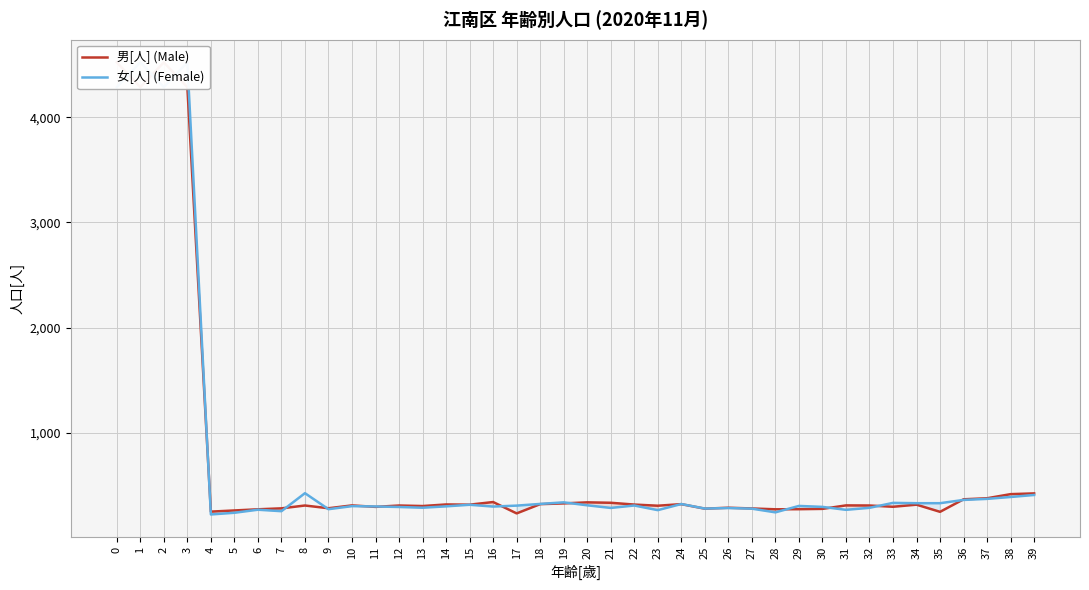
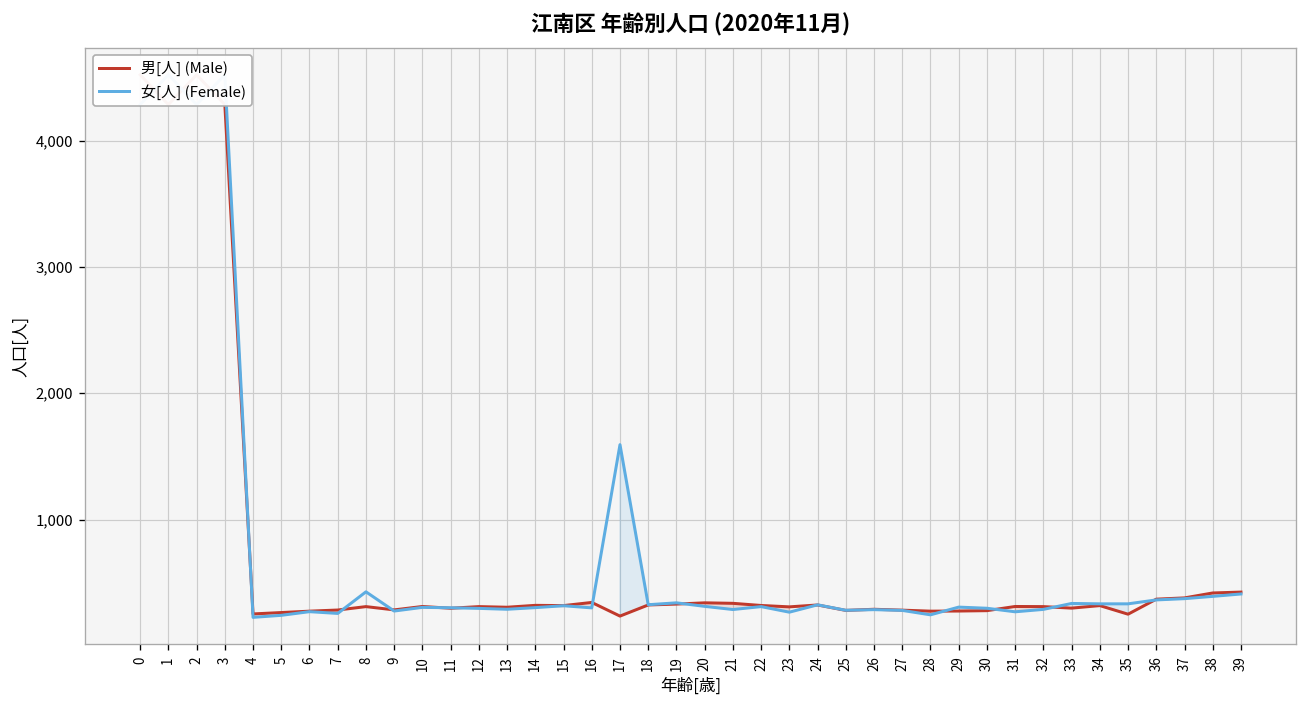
女[人] (Female), 17: 310 -> 1,590
